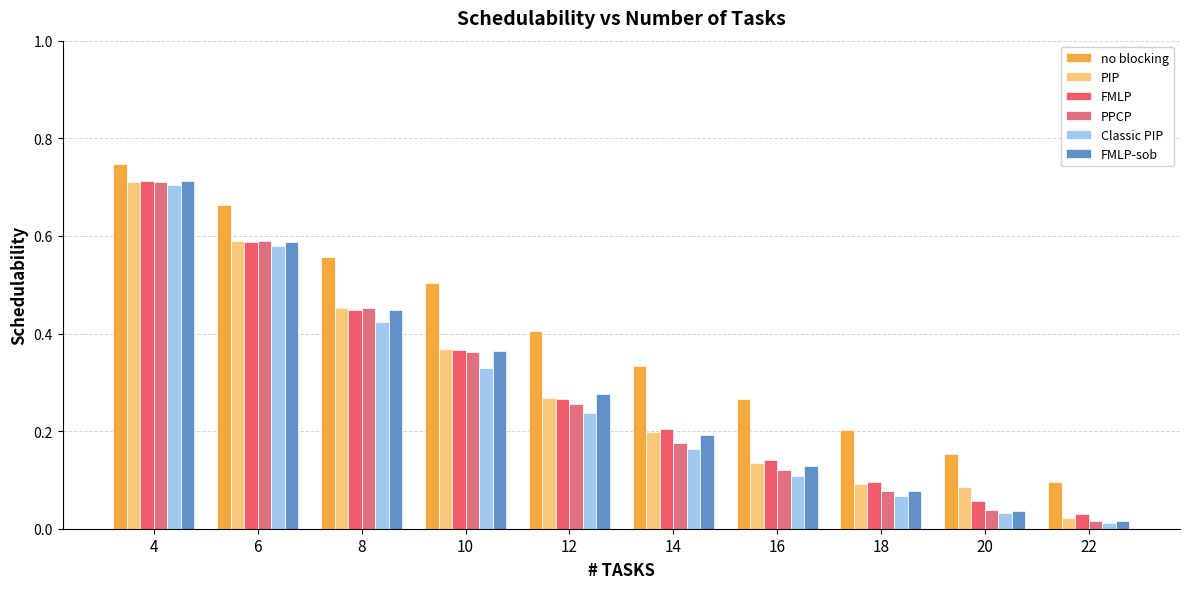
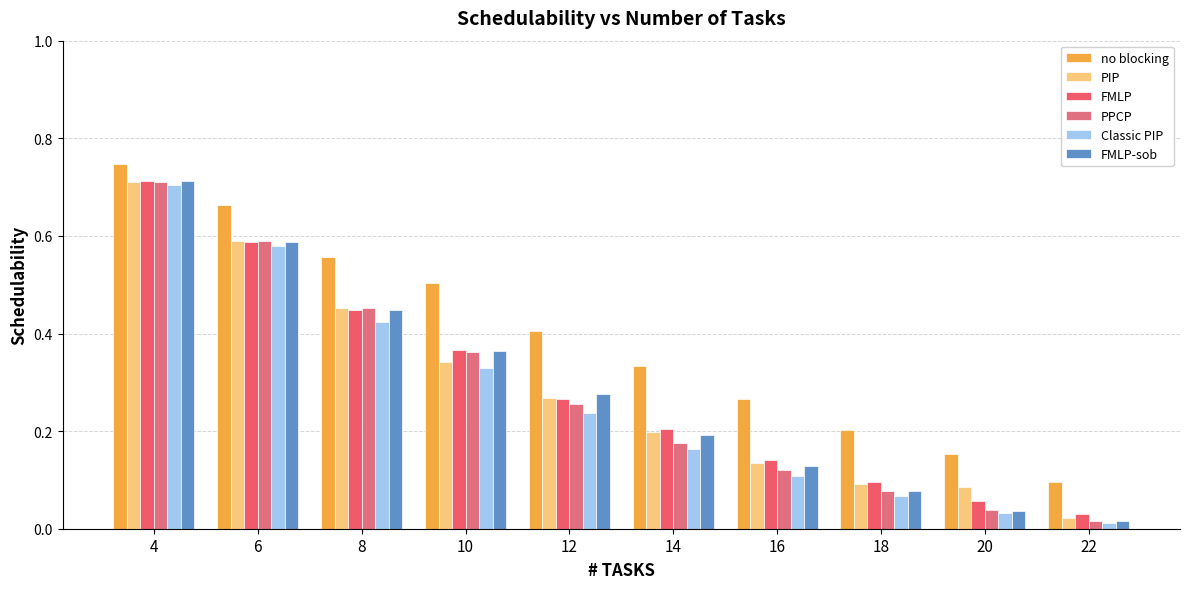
PIP, 10: 0.37 -> 0.34
